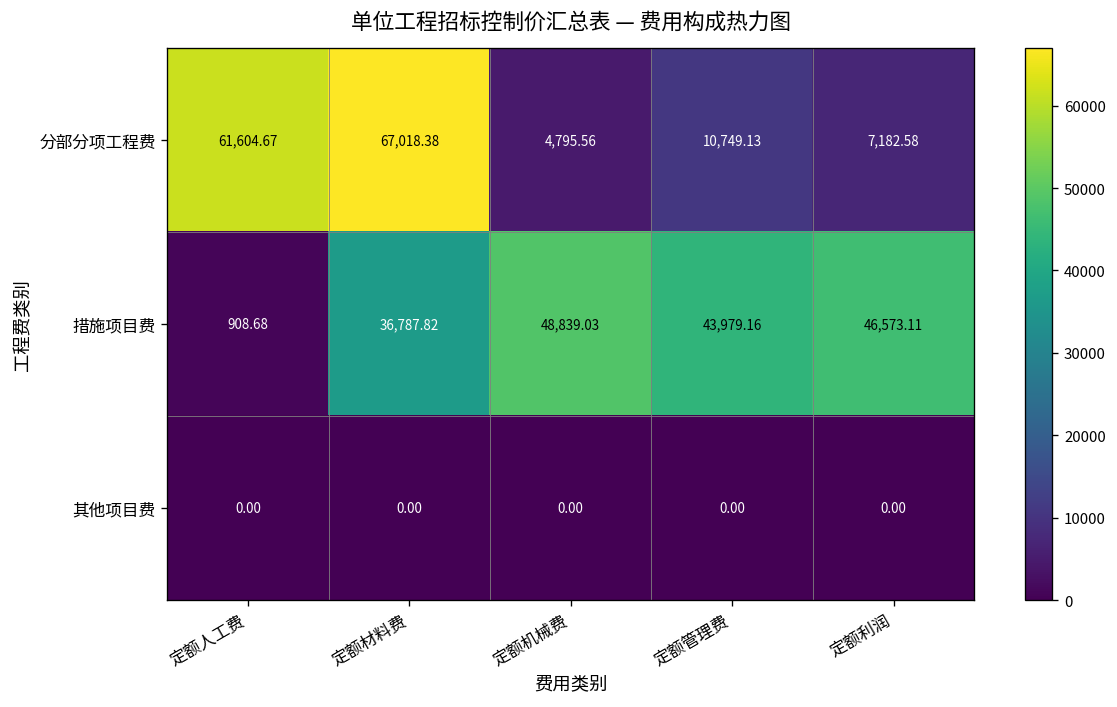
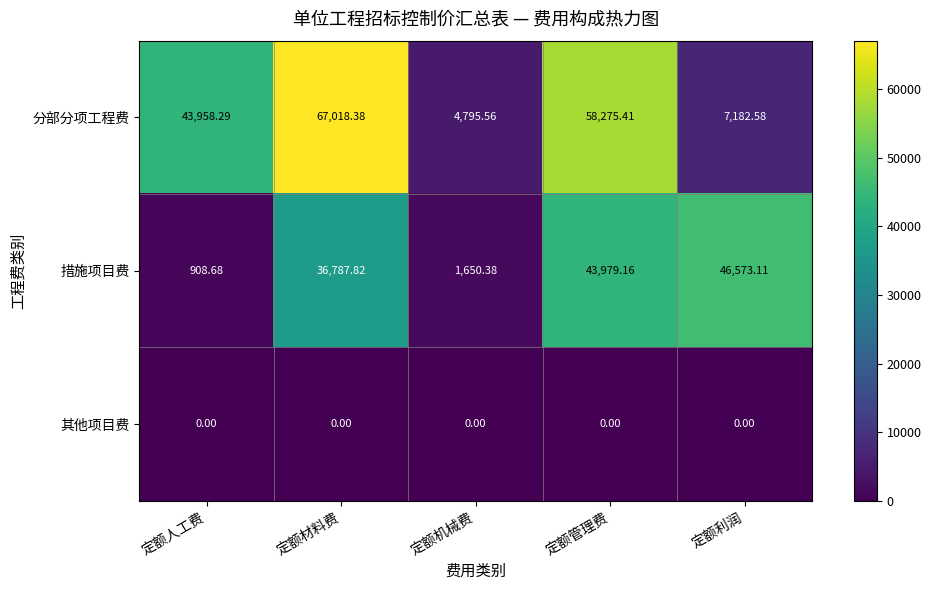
分部分项工程费, 定额人工费: 61,604.67 -> 43,958.29
分部分项工程费, 定额管理费: 10,749.13 -> 58,275.41
措施项目费, 定额机械费: 48,839.03 -> 1,650.38
